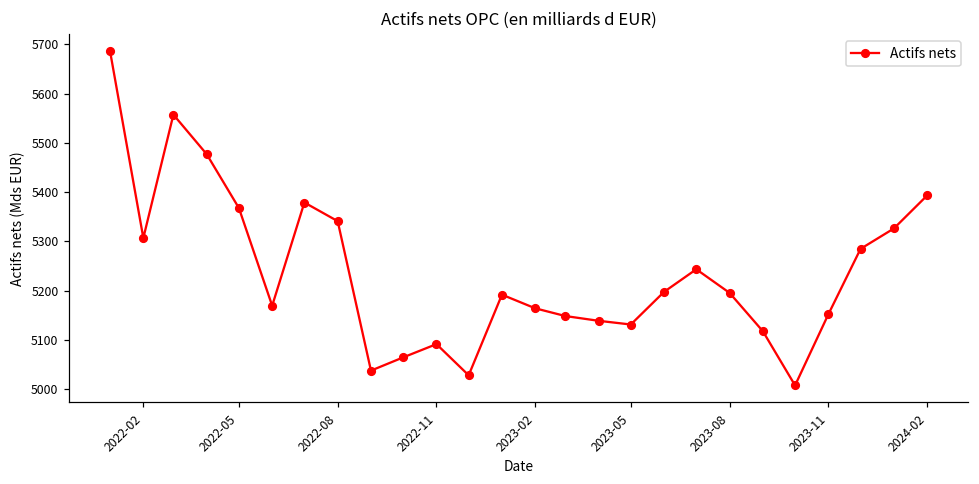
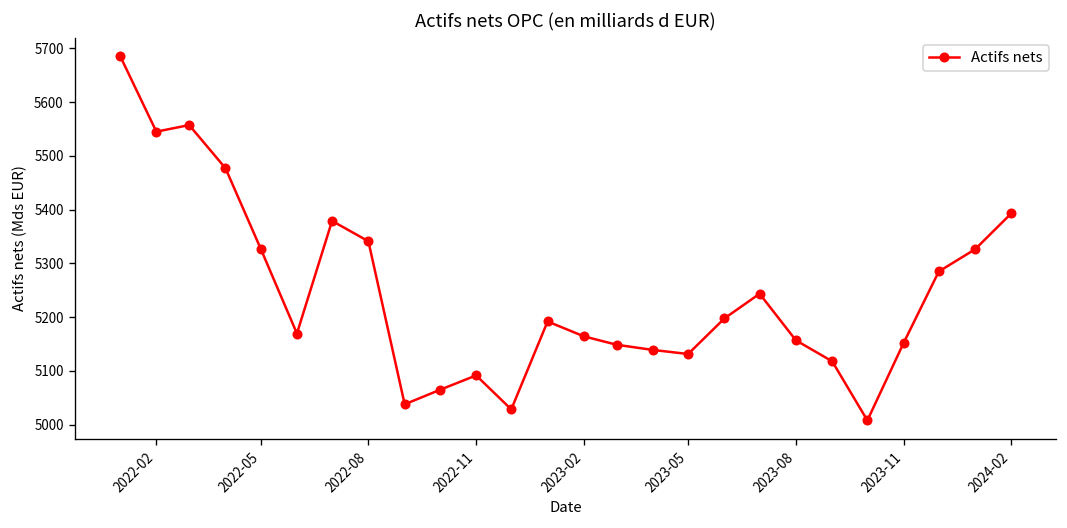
2022-02: 5310 -> 5550
2022-05: 5370 -> 5330
2023-08: 5200 -> 5160
